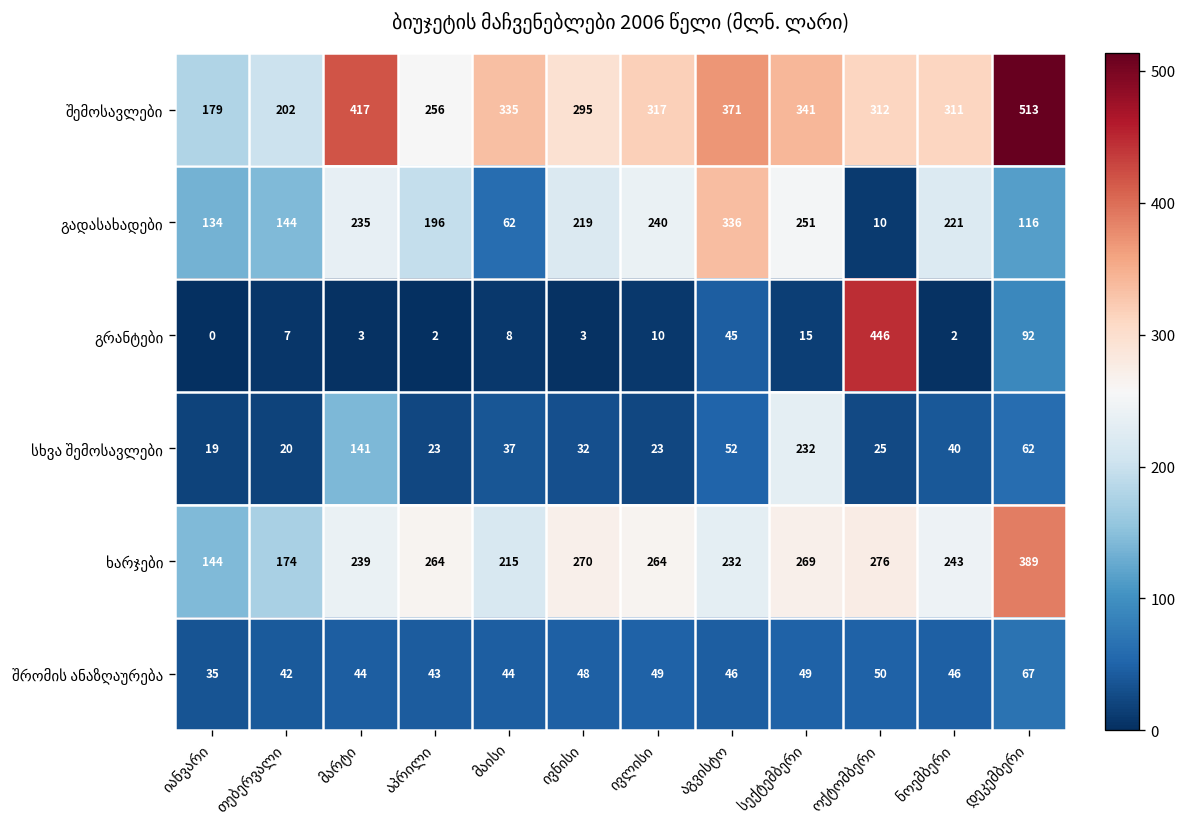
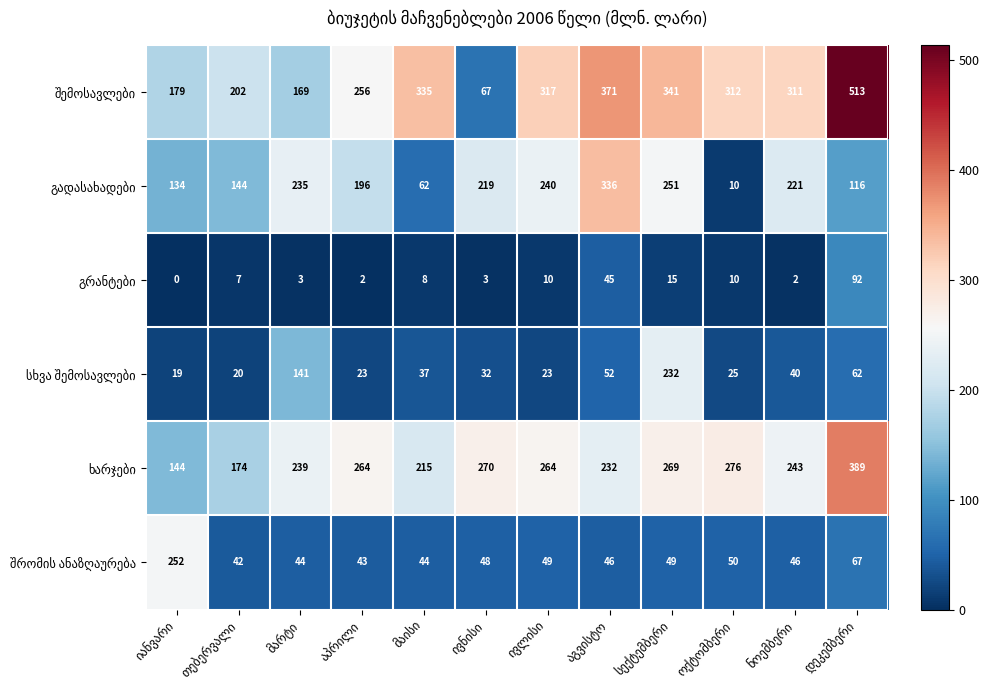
შემოსავლები, მარტი: 417 -> 169
შემოსავლები, ივნისი: 295 -> 67
გრანტები, ოქტომბერი: 446 -> 10
შრომის ანაზღაურება, იანვარი: 35 -> 252
